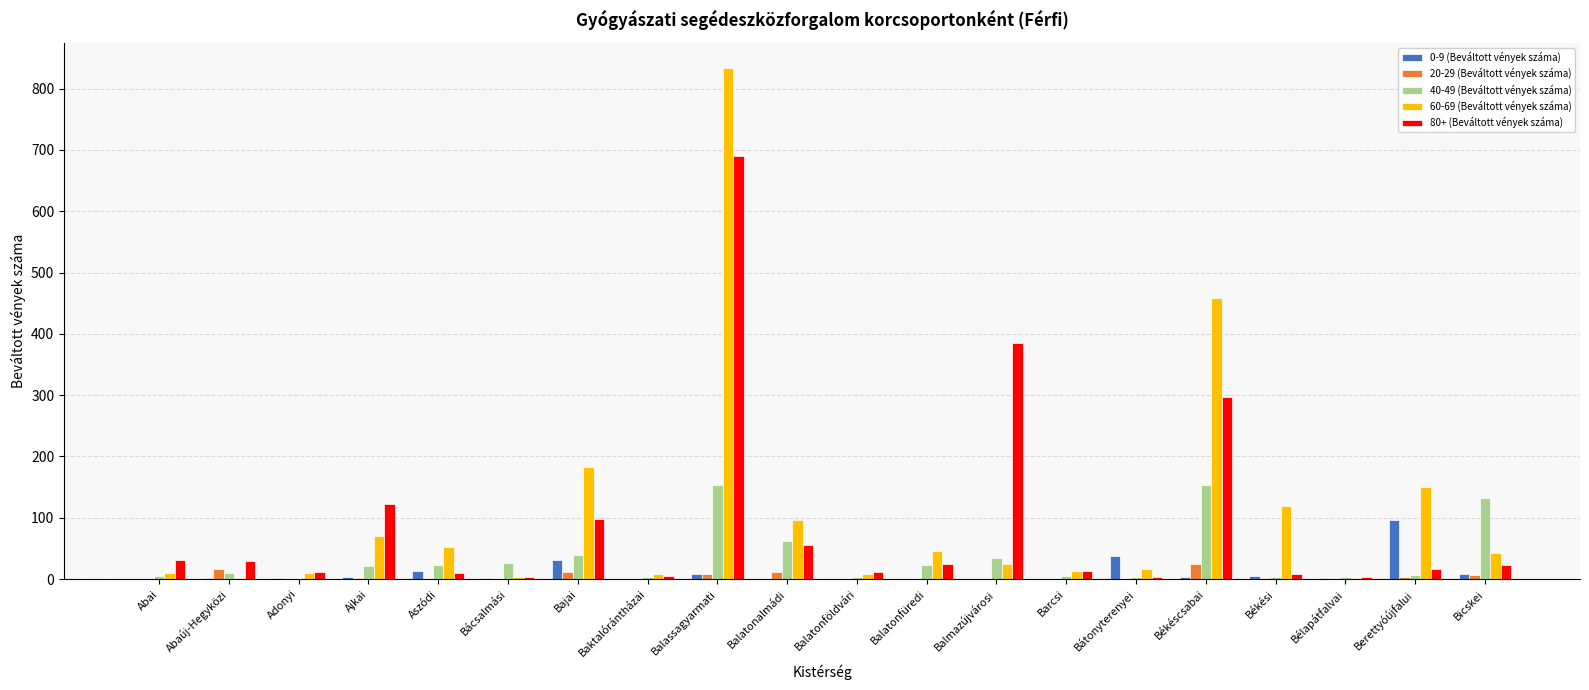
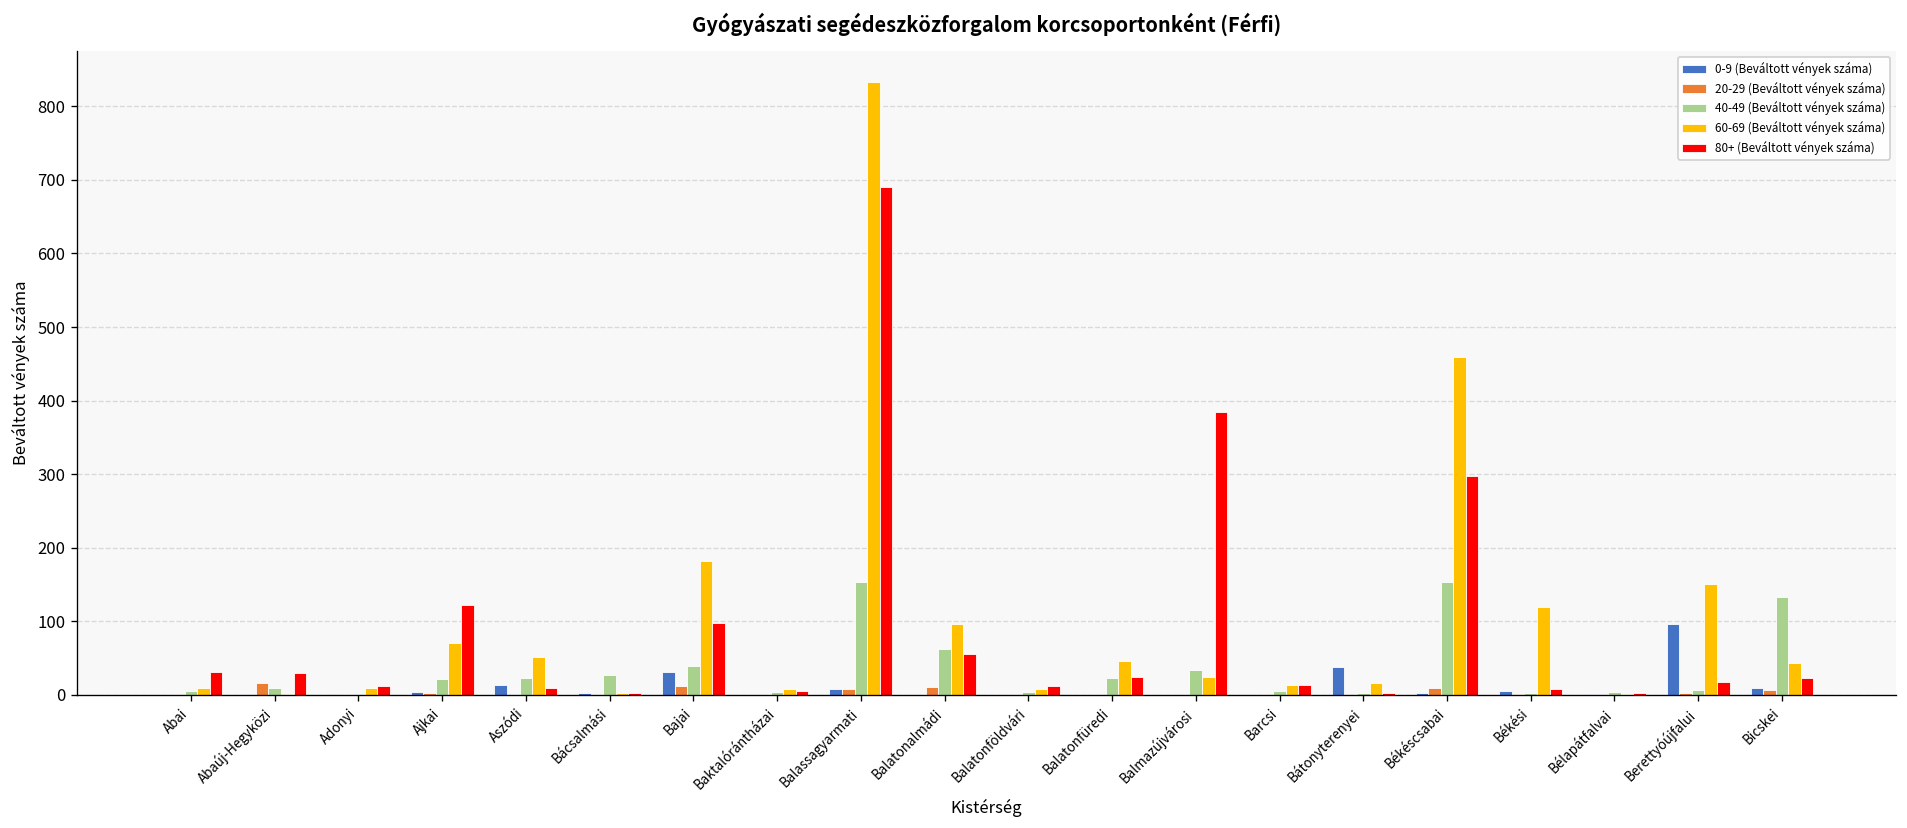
20-29 (Beváltott vények száma), Békéscsabai: 30 -> 10
